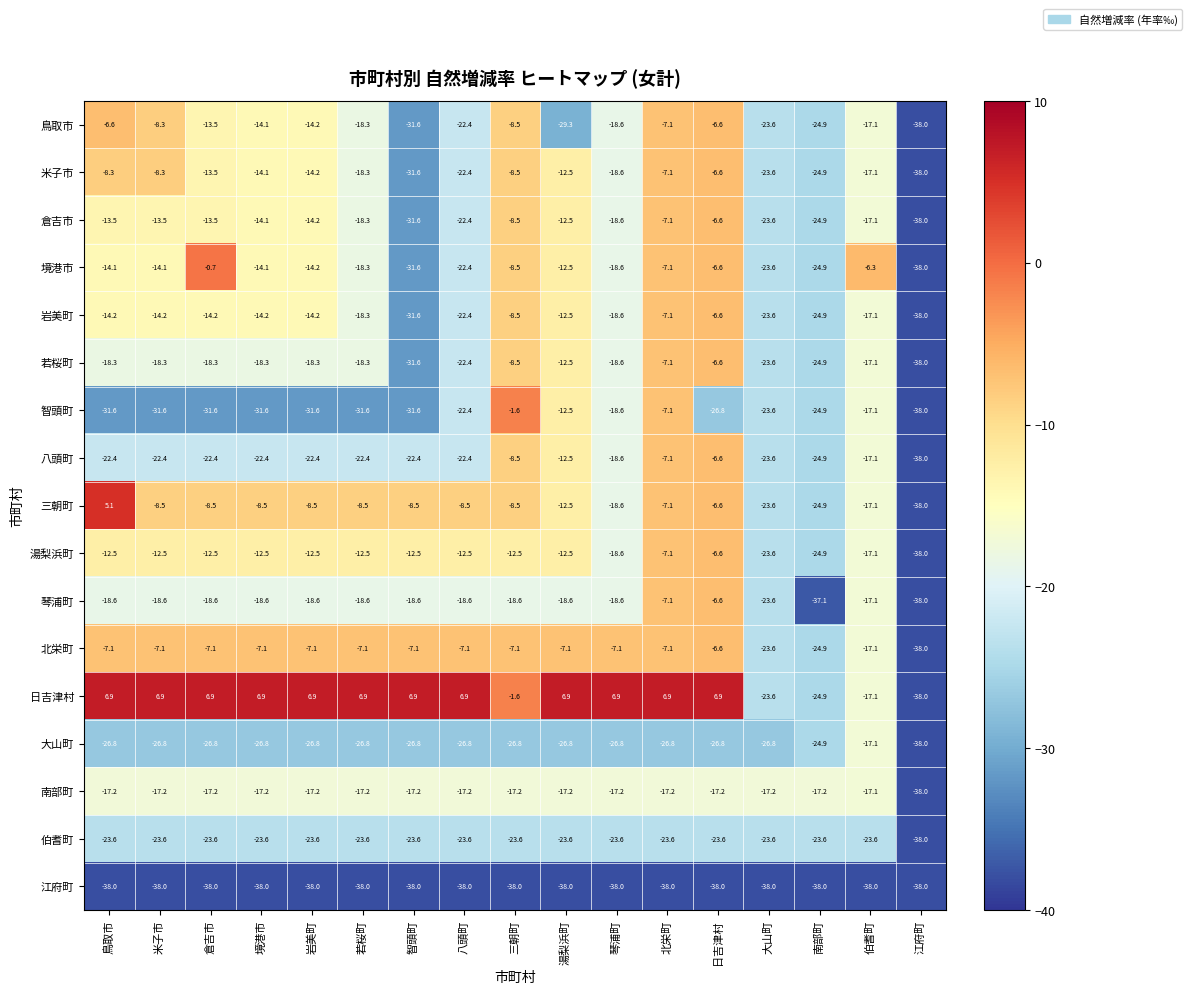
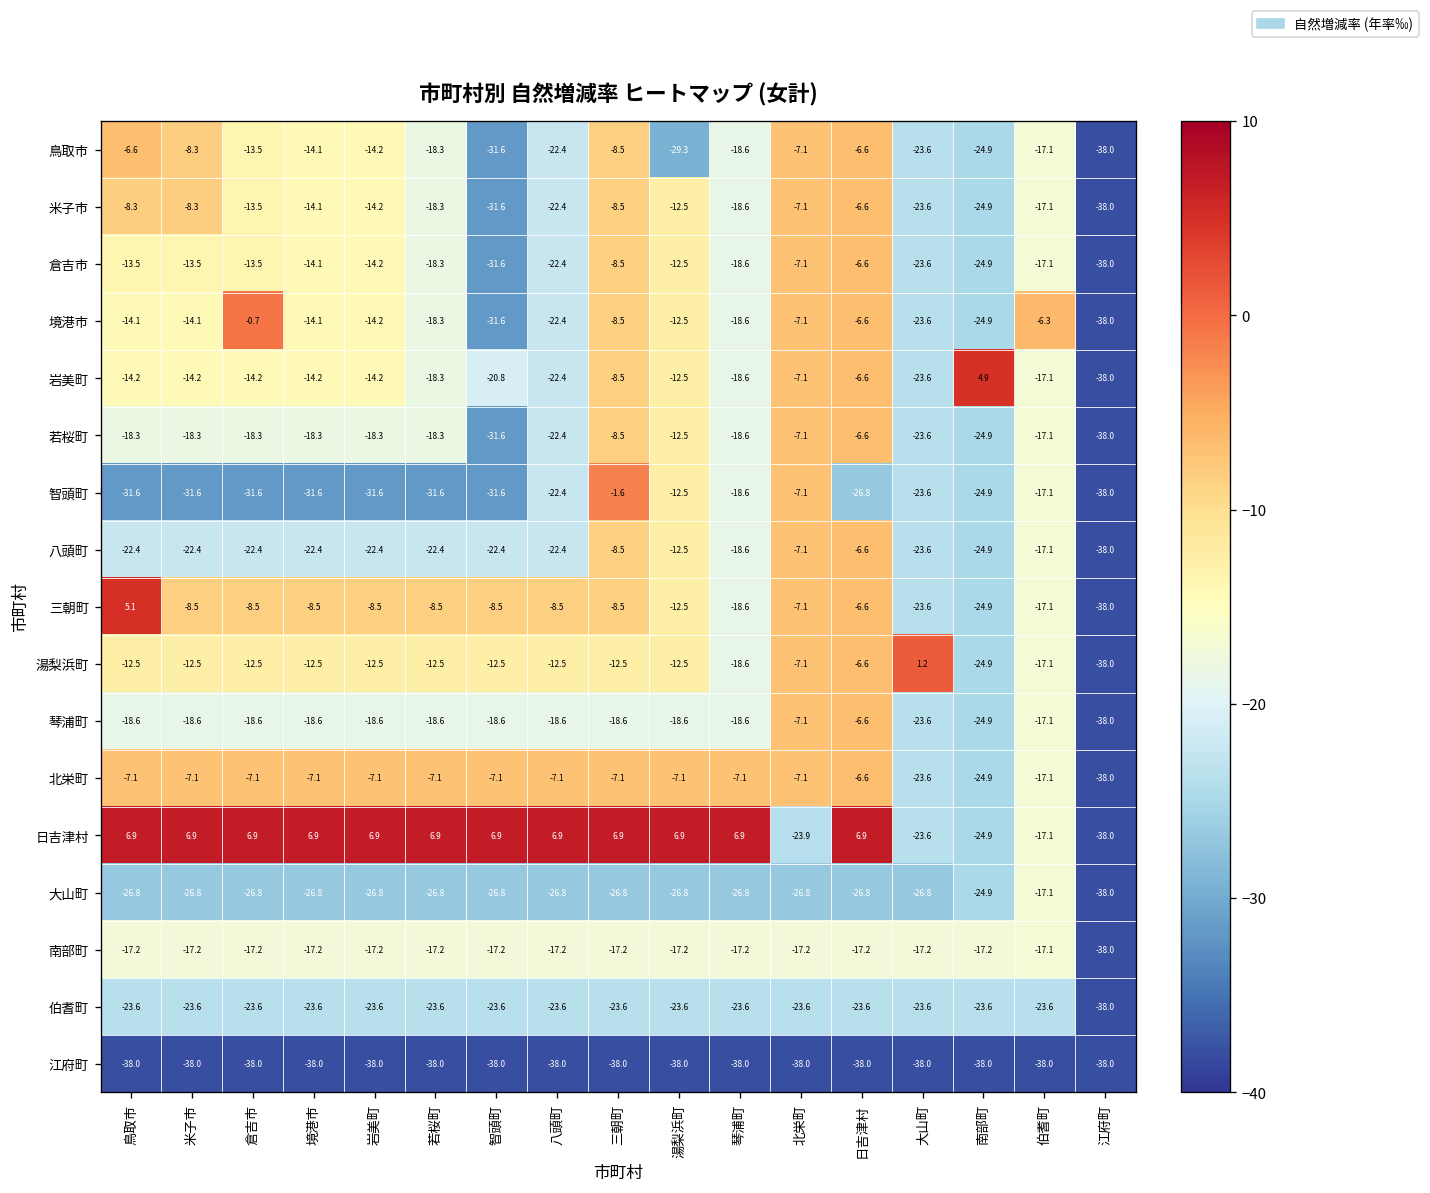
岩美町, 智頭町: -31.6 -> -20.8
岩美町, 南部町: -24.9 -> 4.9
湯梨浜町, 大山町: -23.6 -> 1.2
琴浦町, 南部町: -37.1 -> -24.9
日吉津村, 三朝町: -1.6 -> 6.9
日吉津村, 北栄町: 6.9 -> -23.9
